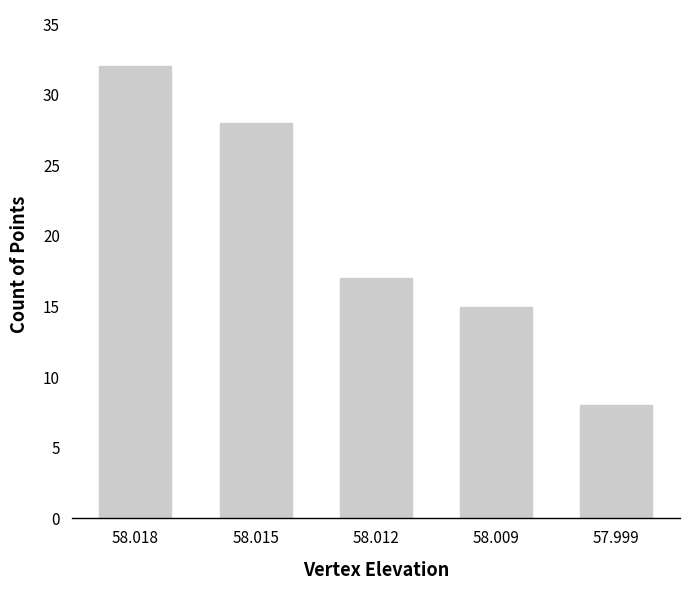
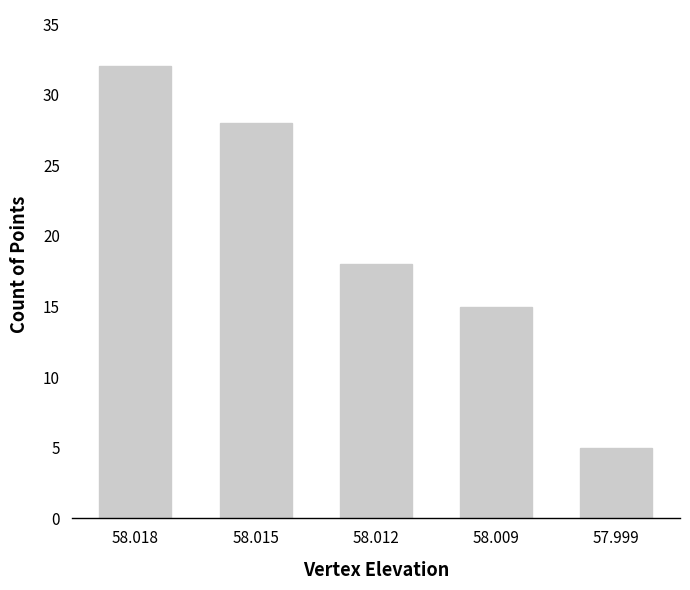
58.012: 17 -> 18
57.999: 8 -> 5
